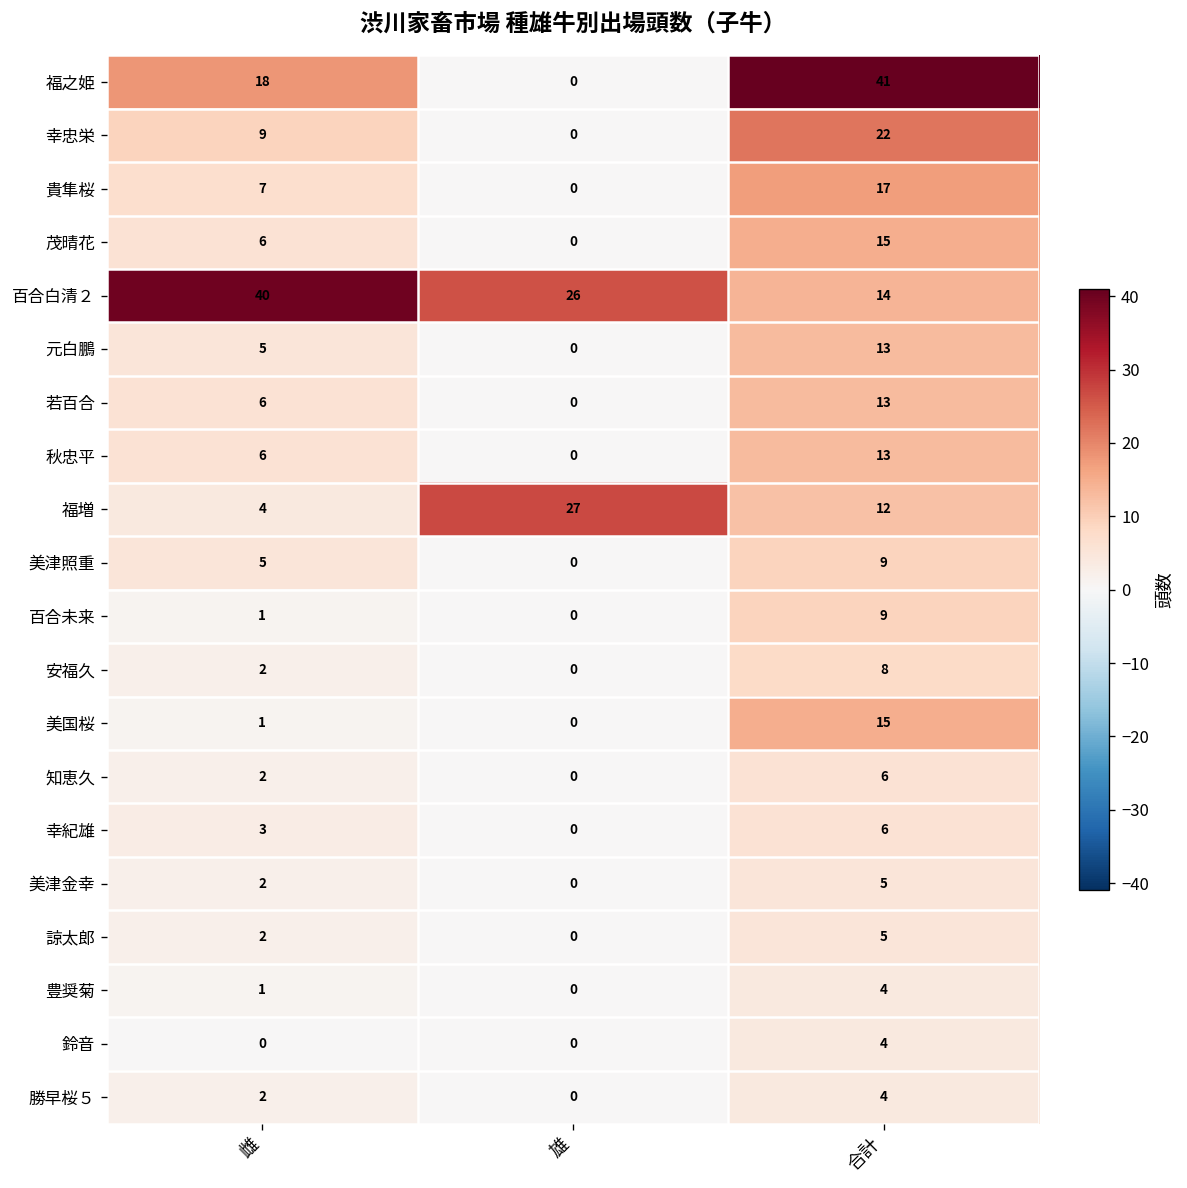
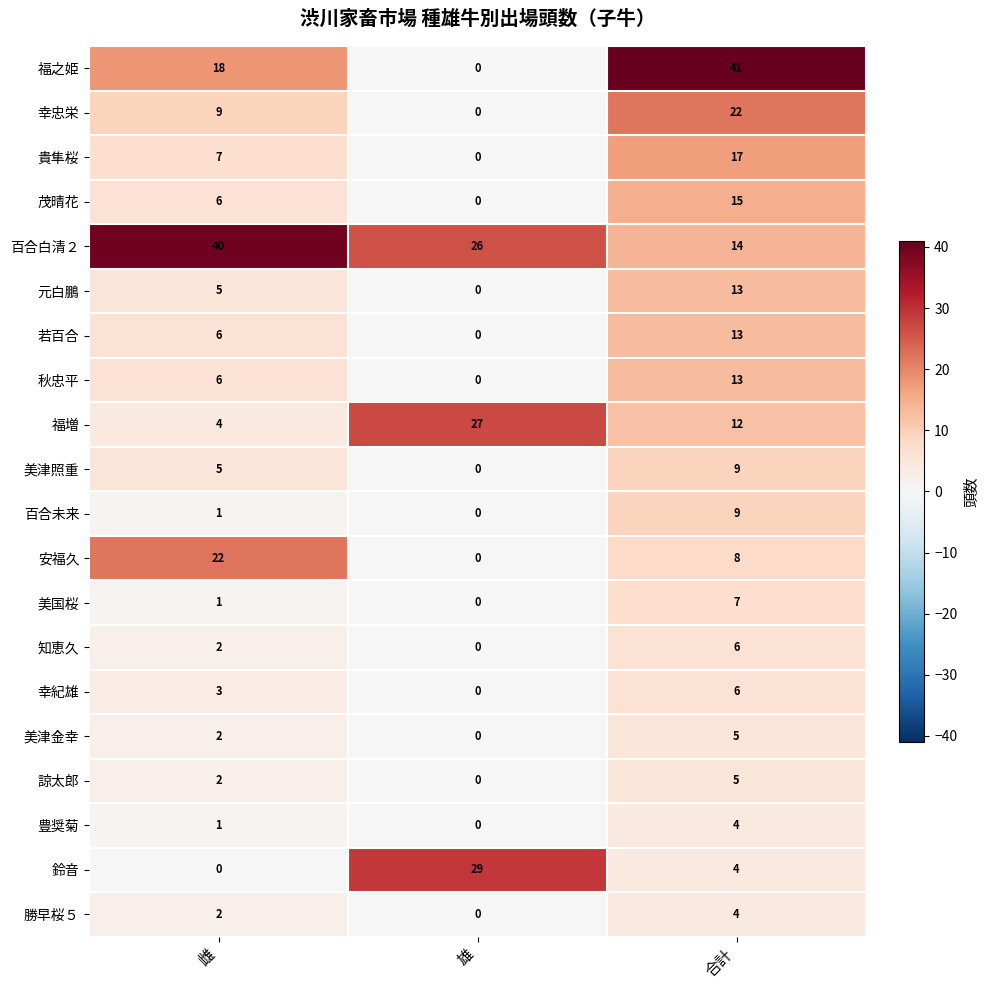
安福久, 雌: 2 -> 22
美国桜, 合計: 15 -> 7
鈴音, 雄: 0 -> 29
